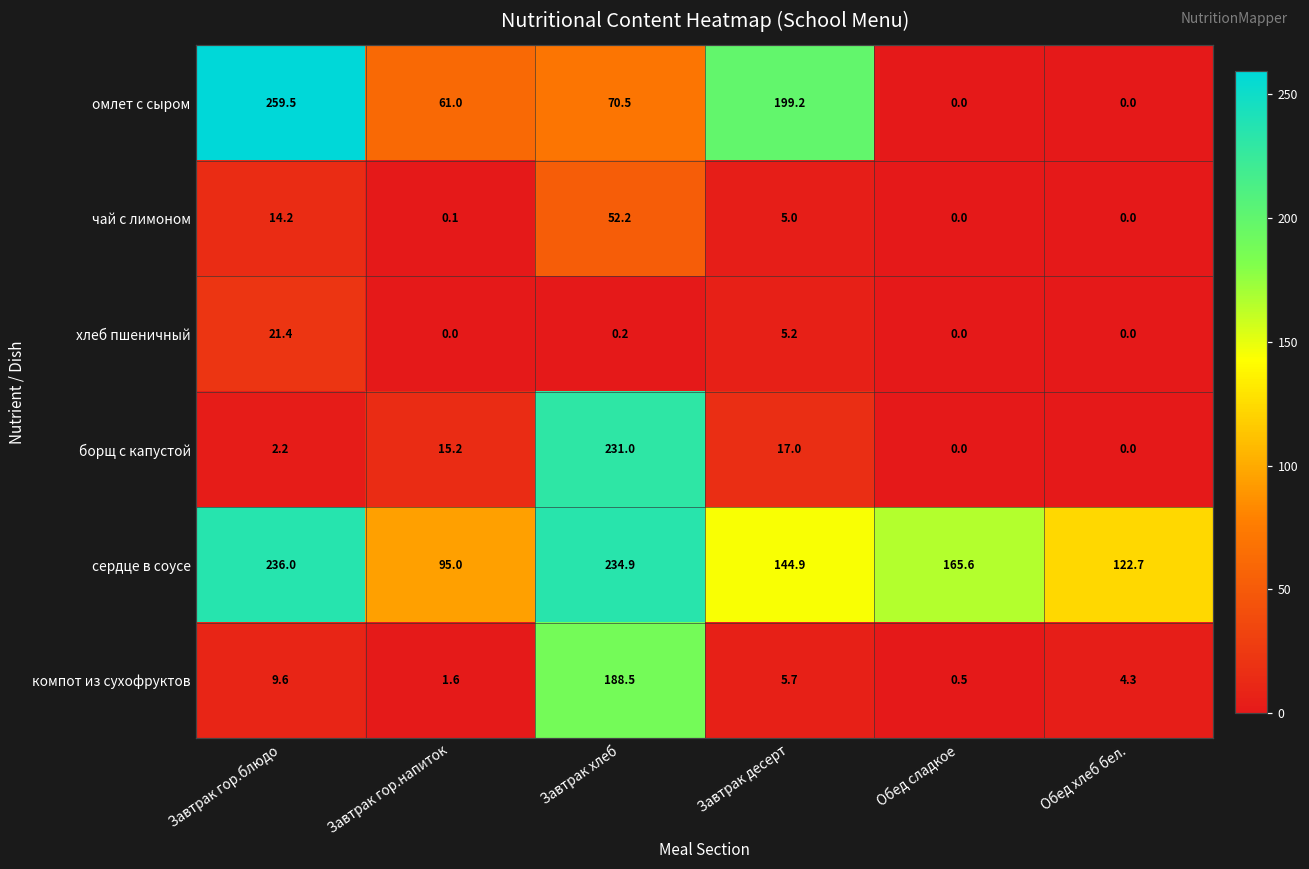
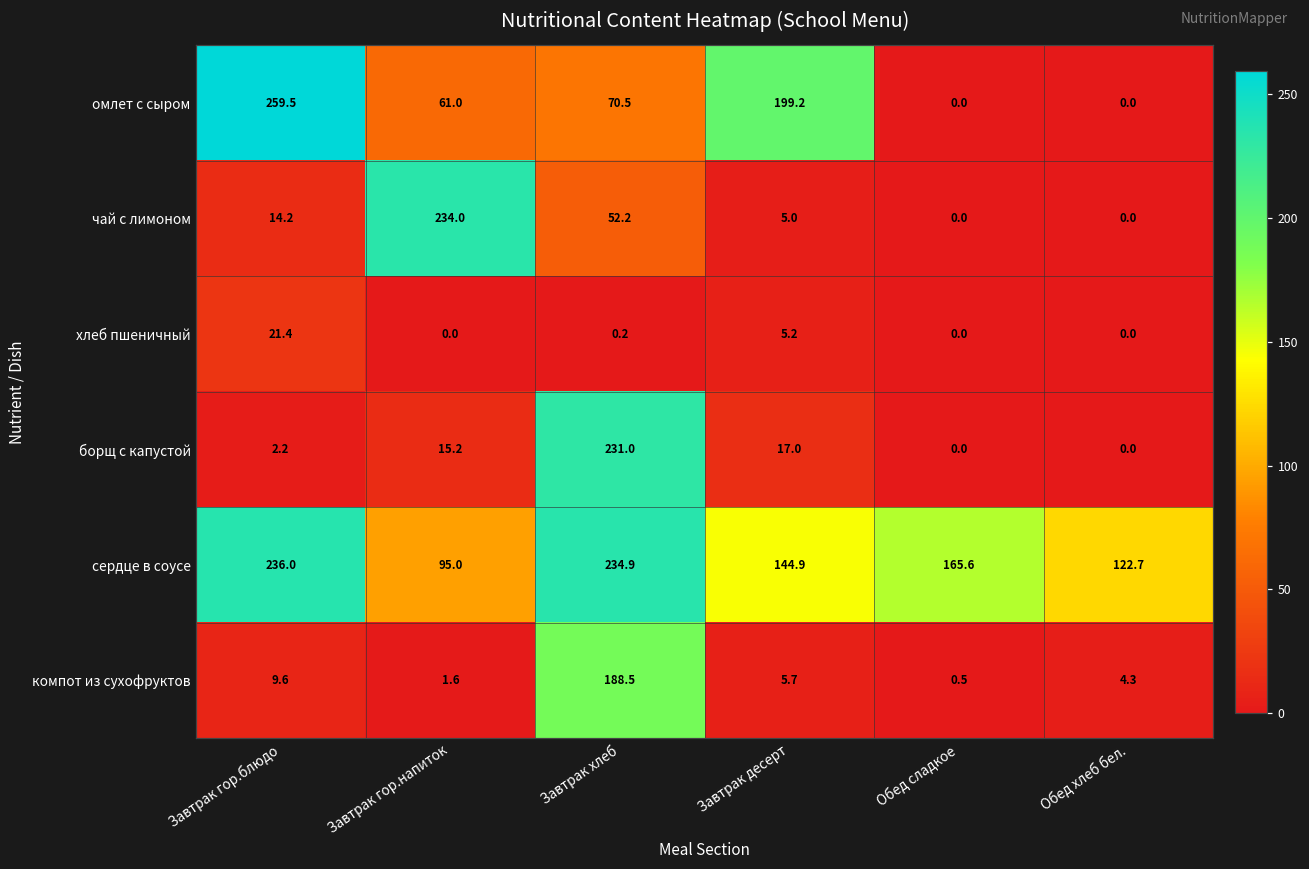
чай с лимоном, Завтрак гор.напиток: 0.1 -> 234.0
